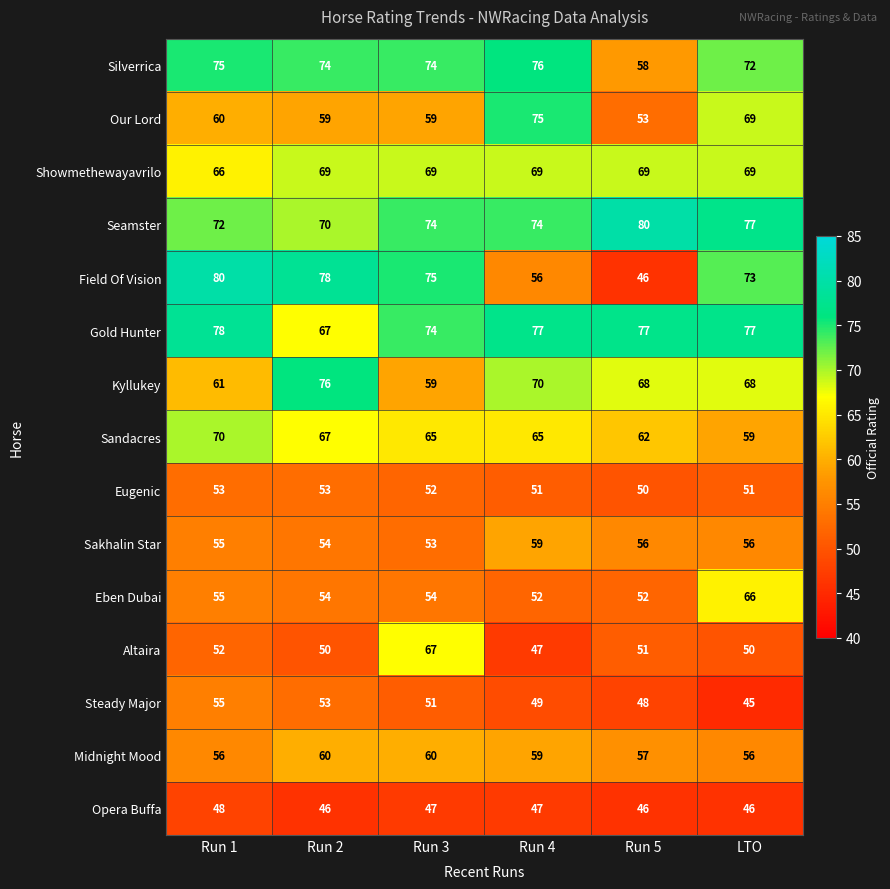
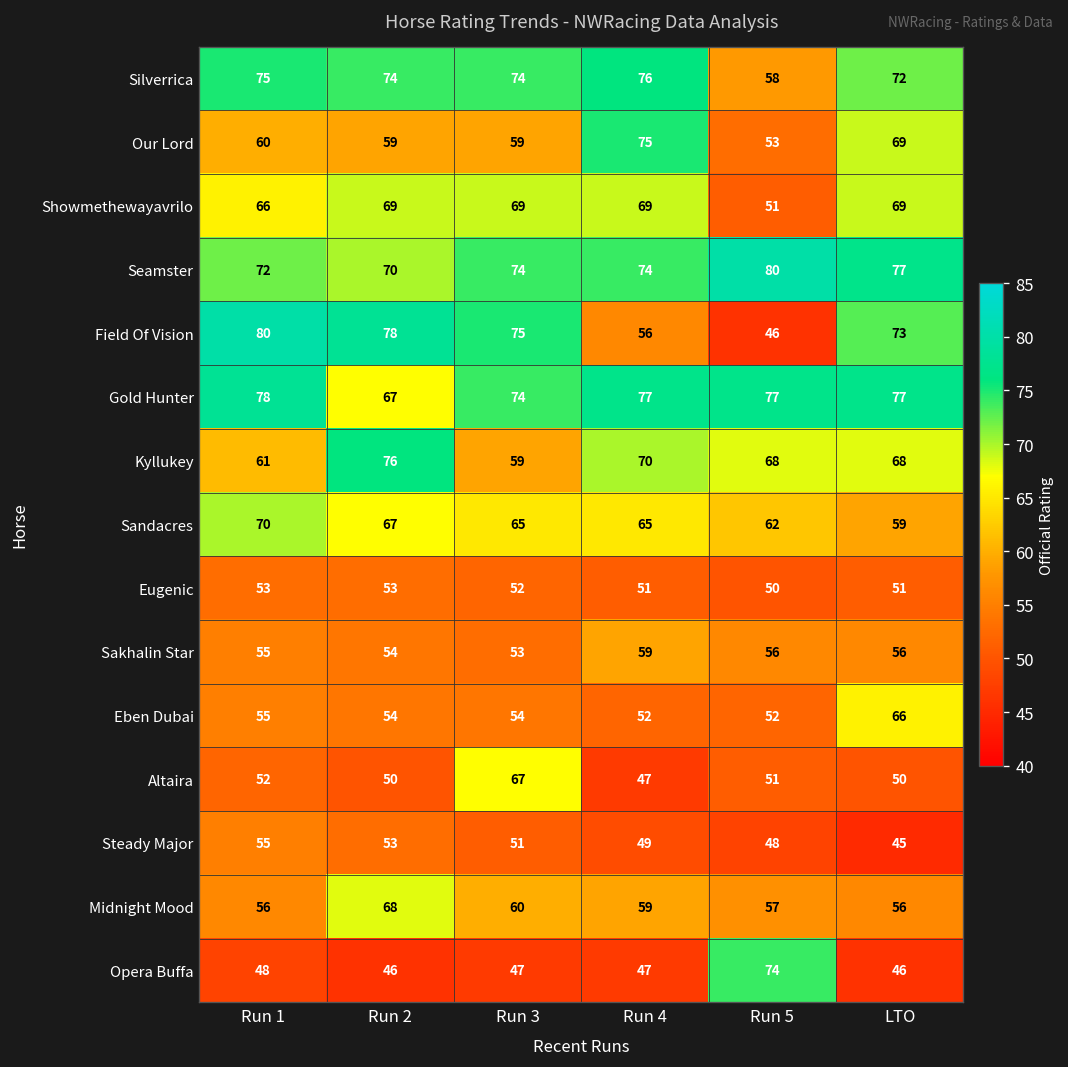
Showmethewayavrilo, Run 5: 69 -> 51
Midnight Mood, Run 2: 60 -> 68
Opera Buffa, Run 5: 46 -> 74
